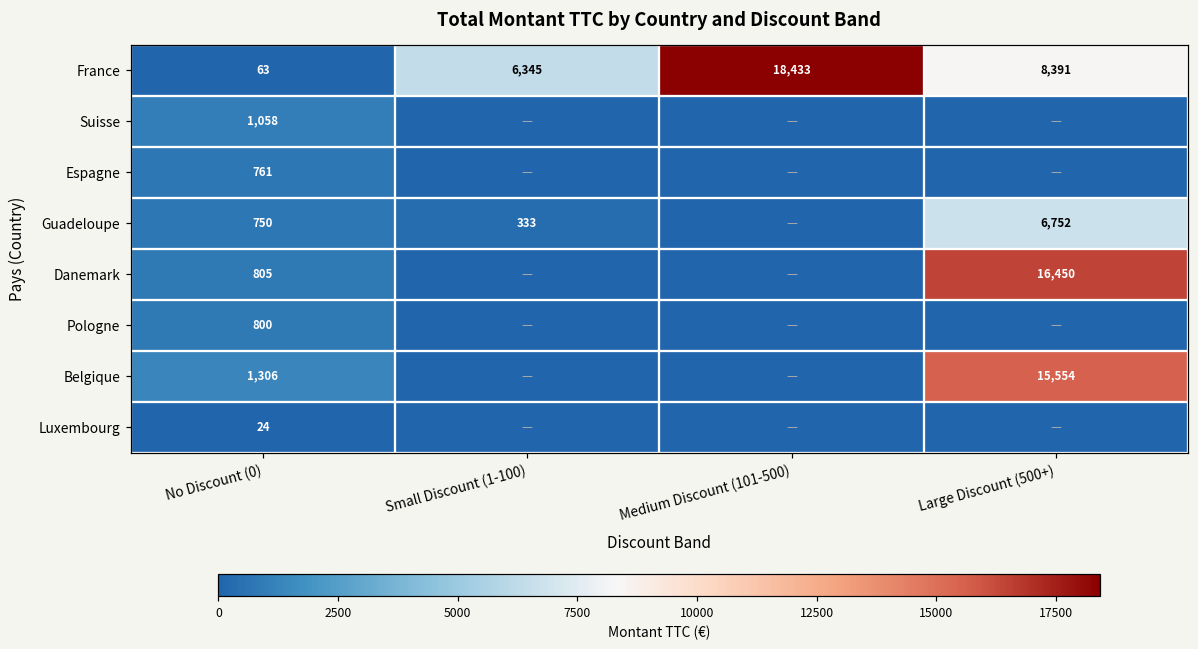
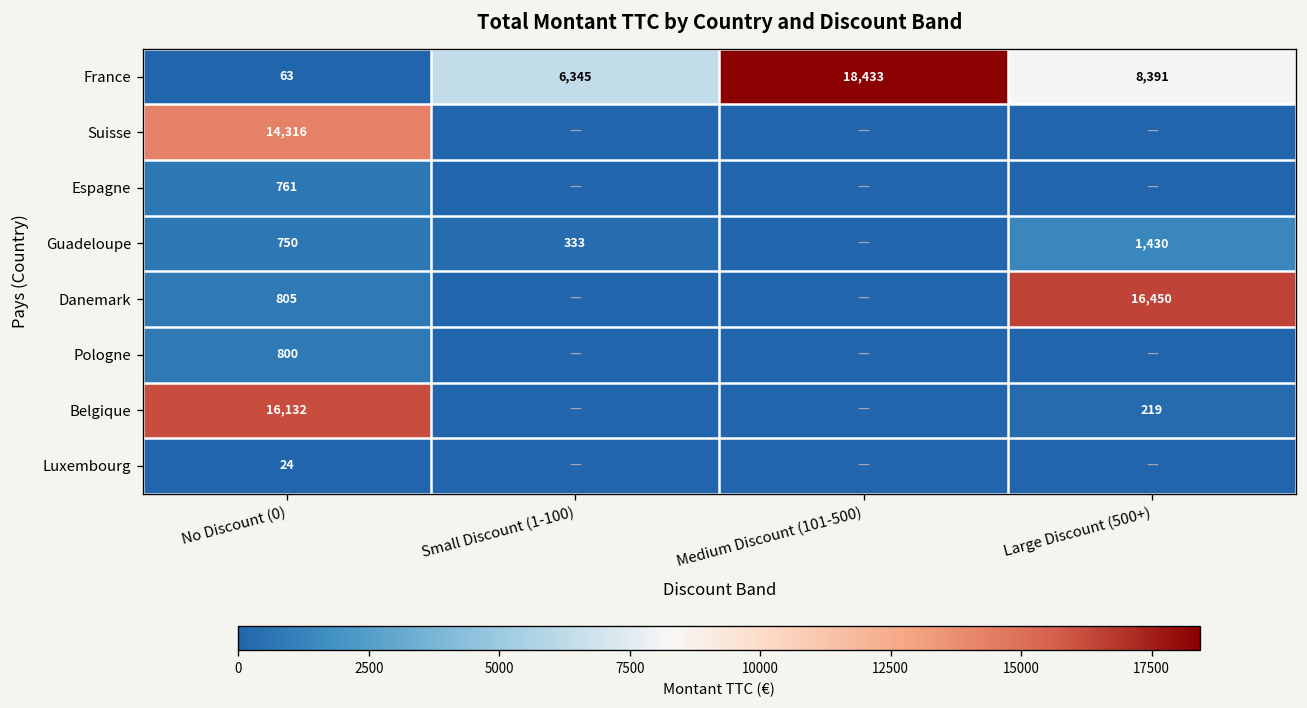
Suisse, No Discount (0): 1,058 -> 14,316
Guadeloupe, Large Discount (500+): 6,752 -> 1,430
Belgique, No Discount (0): 1,306 -> 16,132
Belgique, Large Discount (500+): 15,554 -> 219
